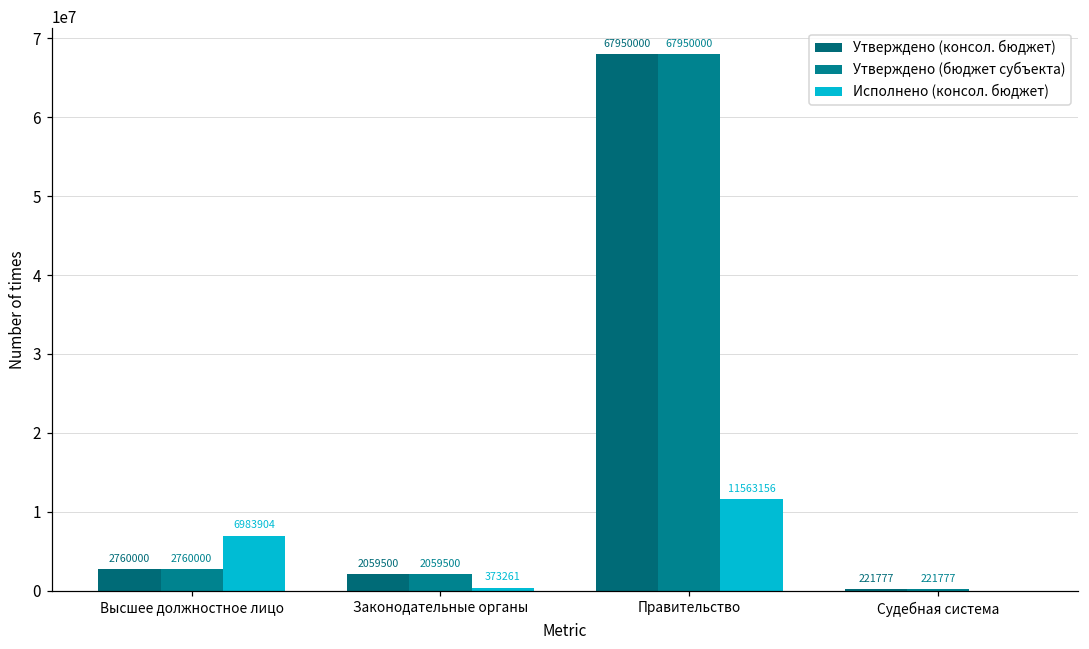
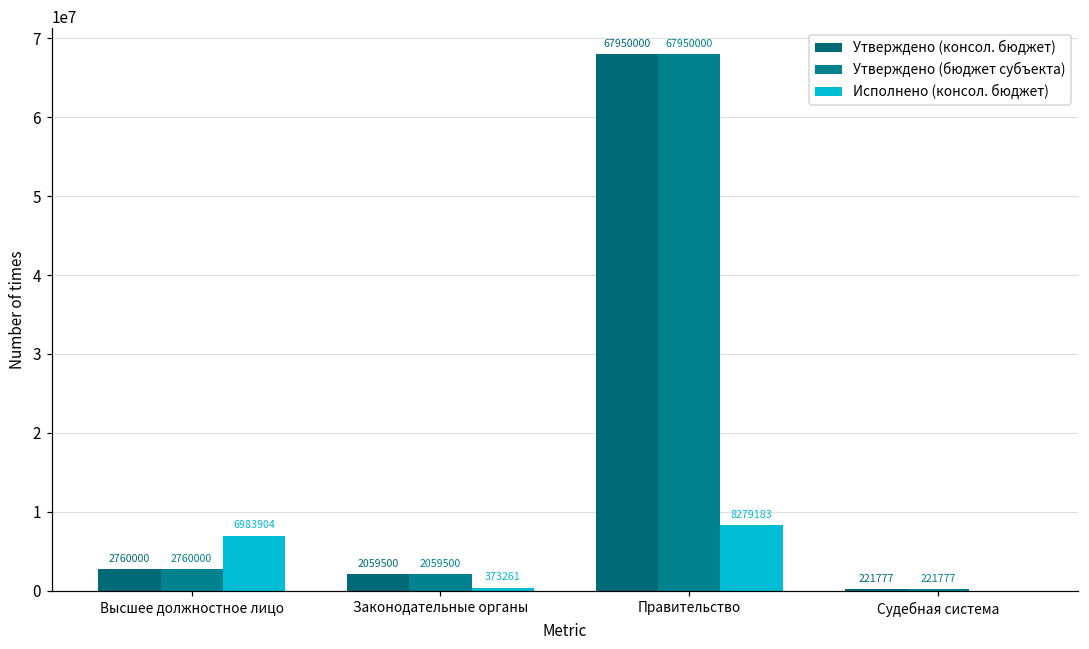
Исполнено (консол. бюджет), Правительство: 11563156 -> 8279183
